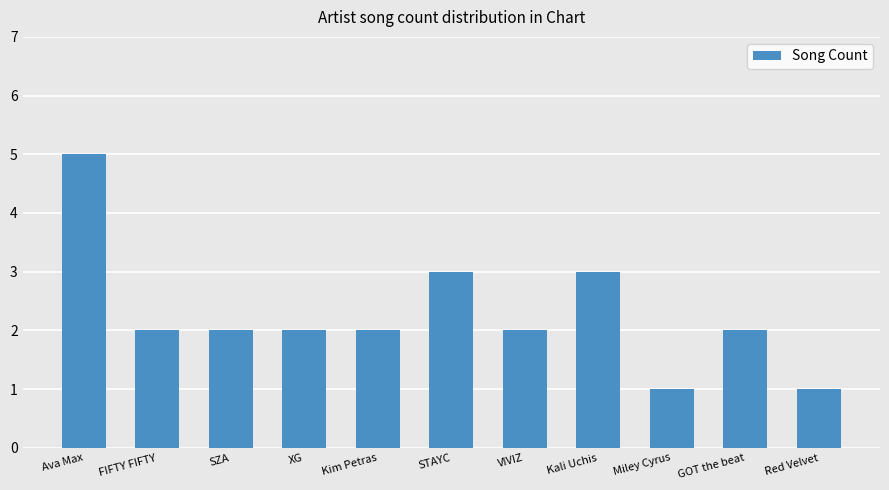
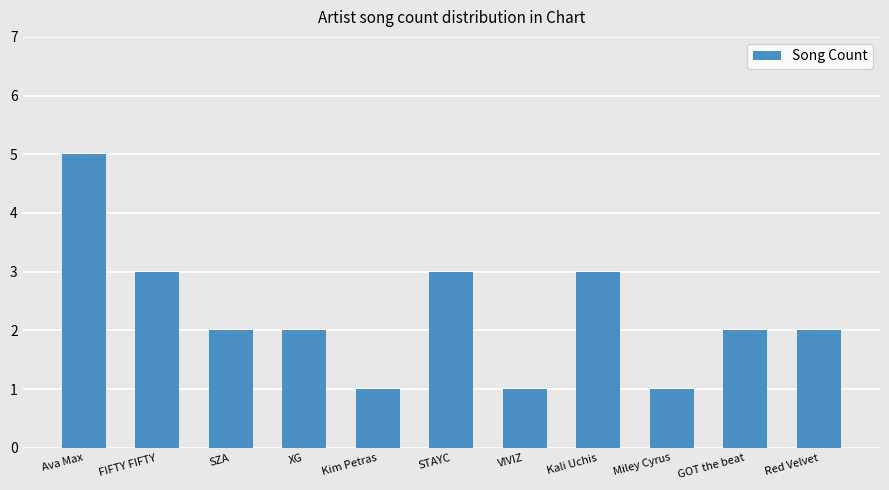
FIFTY FIFTY: 2 -> 3
Kim Petras: 2 -> 1
VIVIZ: 2 -> 1
Red Velvet: 1 -> 2
